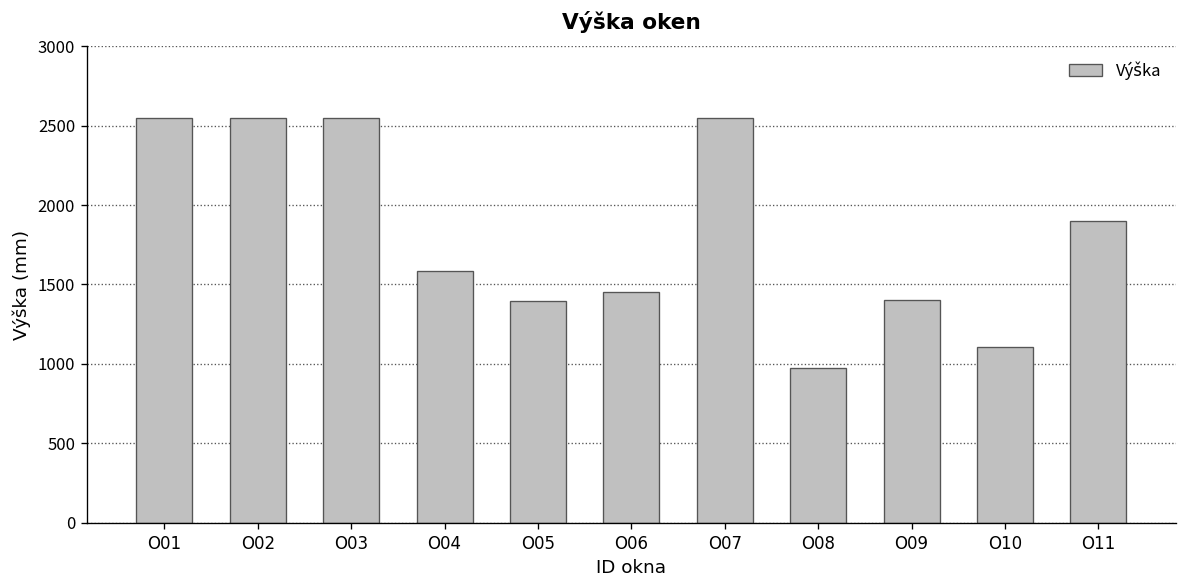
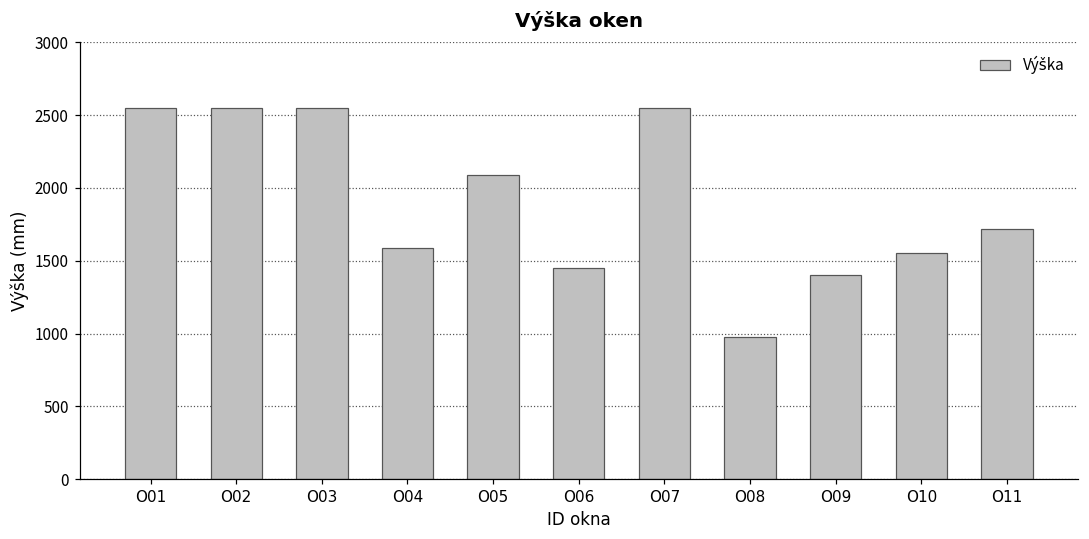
O05: 1390 -> 2090
O10: 1110 -> 1550
O11: 1900 -> 1720
